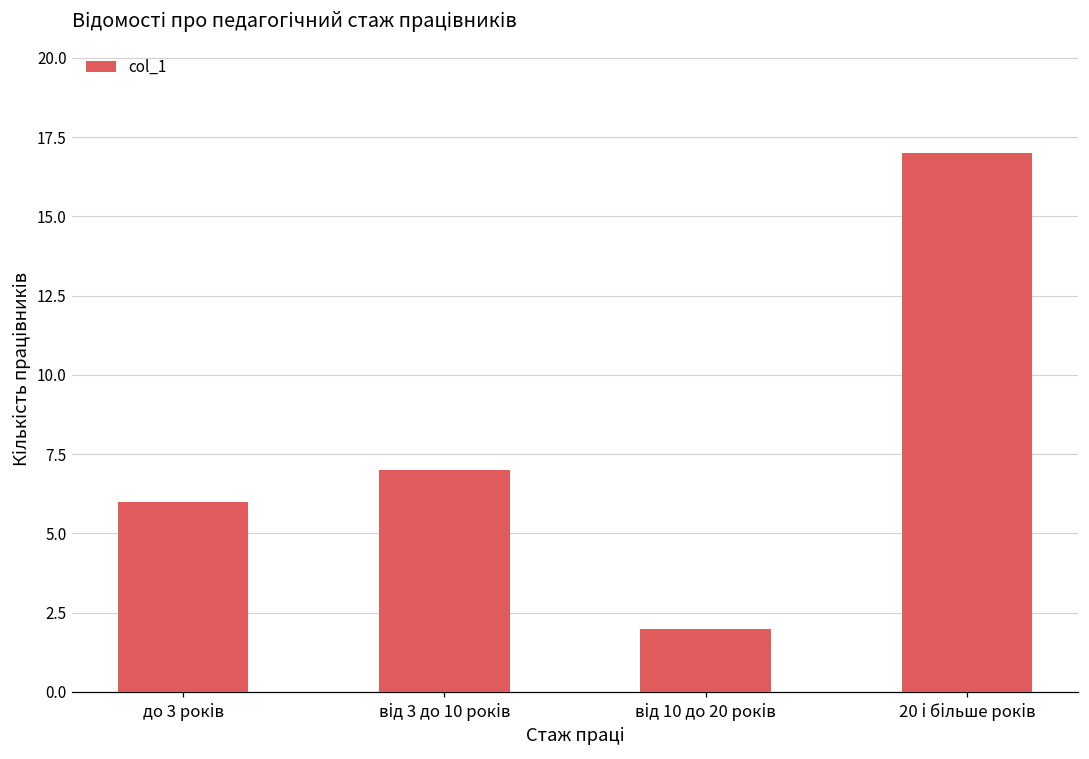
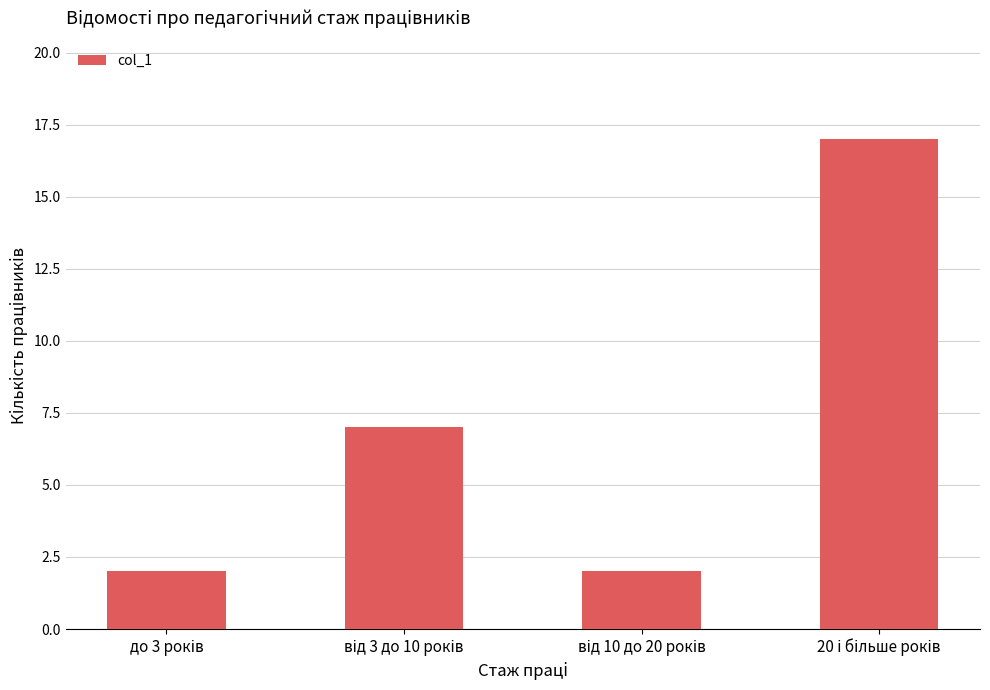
до 3 років: 6 -> 2
